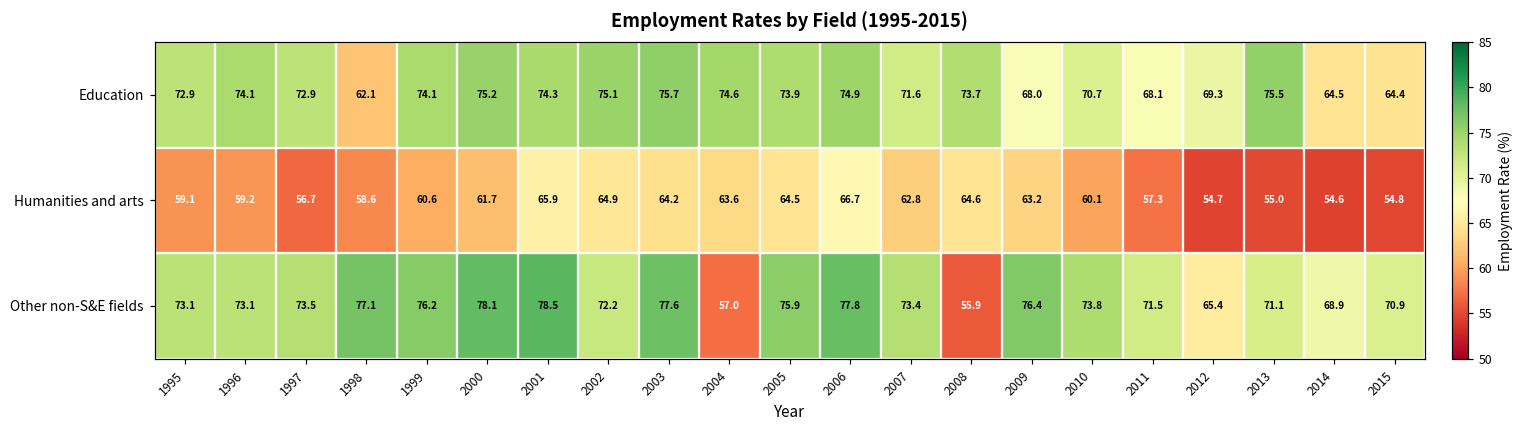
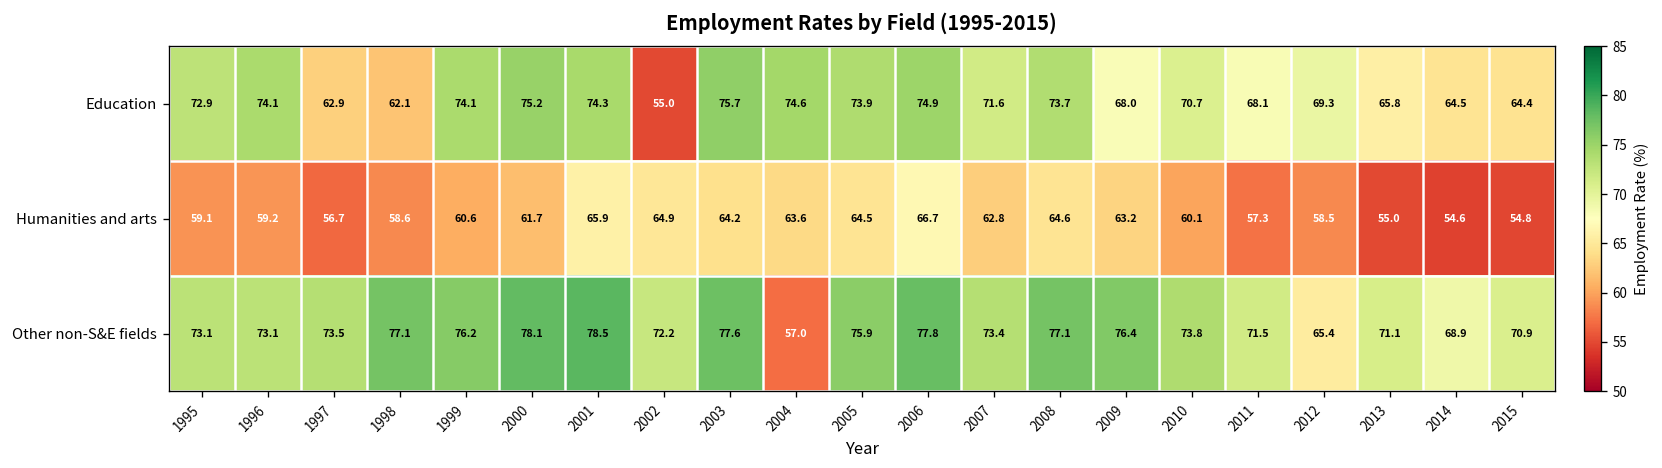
Education, 1997: 72.9 -> 62.9
Education, 2002: 75.1 -> 55.0
Education, 2013: 75.5 -> 65.8
Humanities and arts, 2012: 54.7 -> 58.5
Other non-S&E fields, 2008: 55.9 -> 77.1
